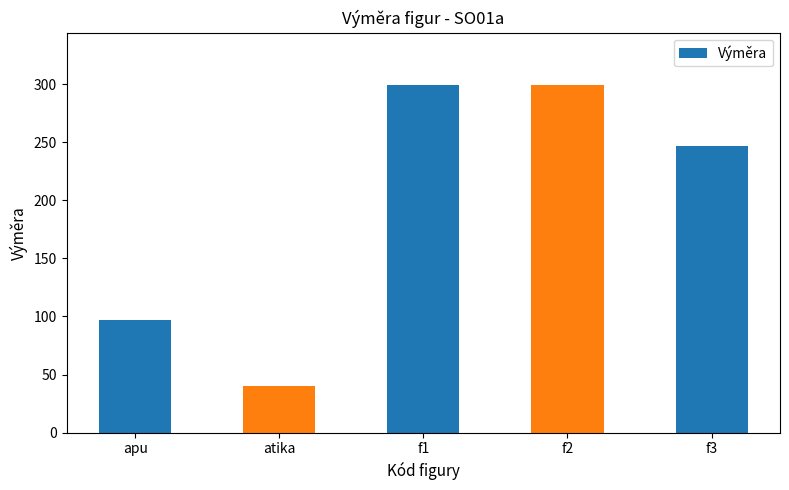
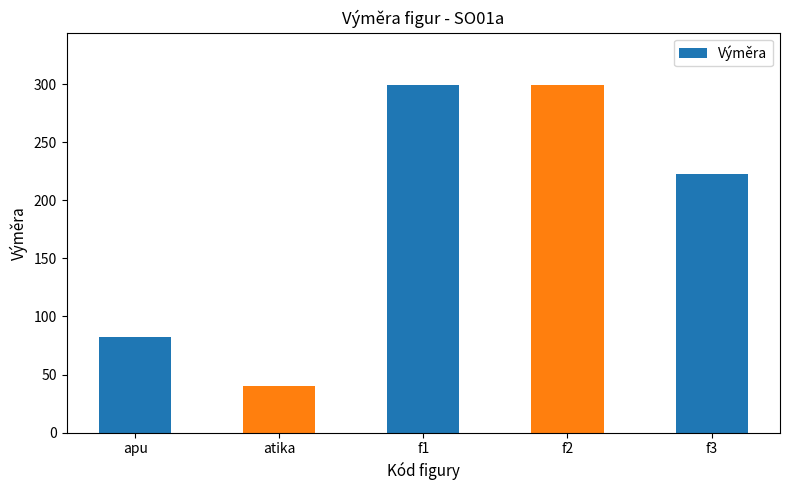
apu: 97 -> 82
f3: 247 -> 222
